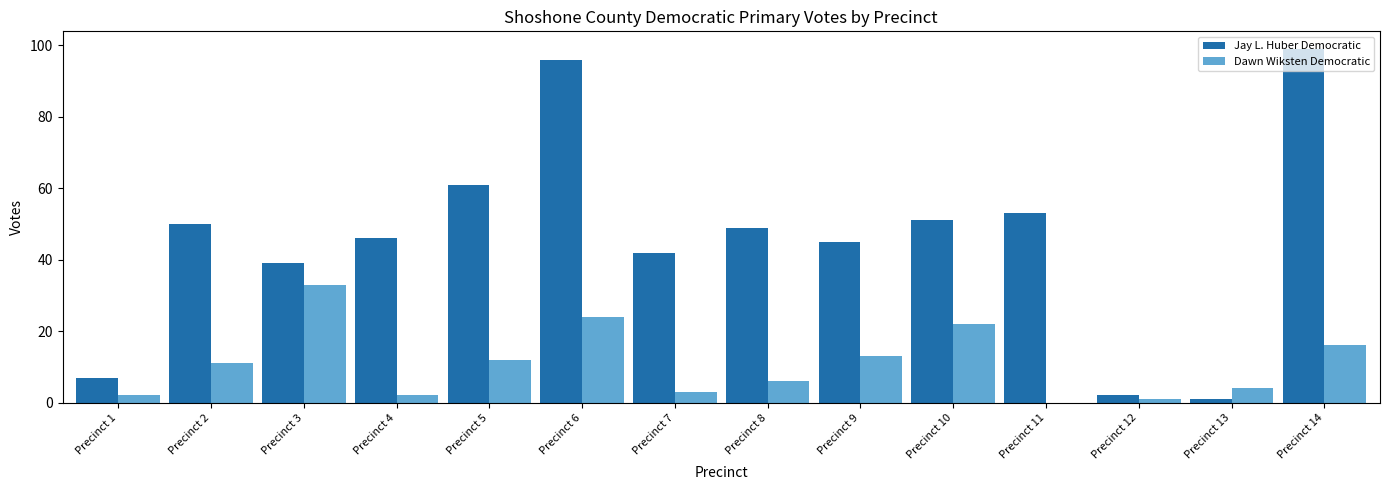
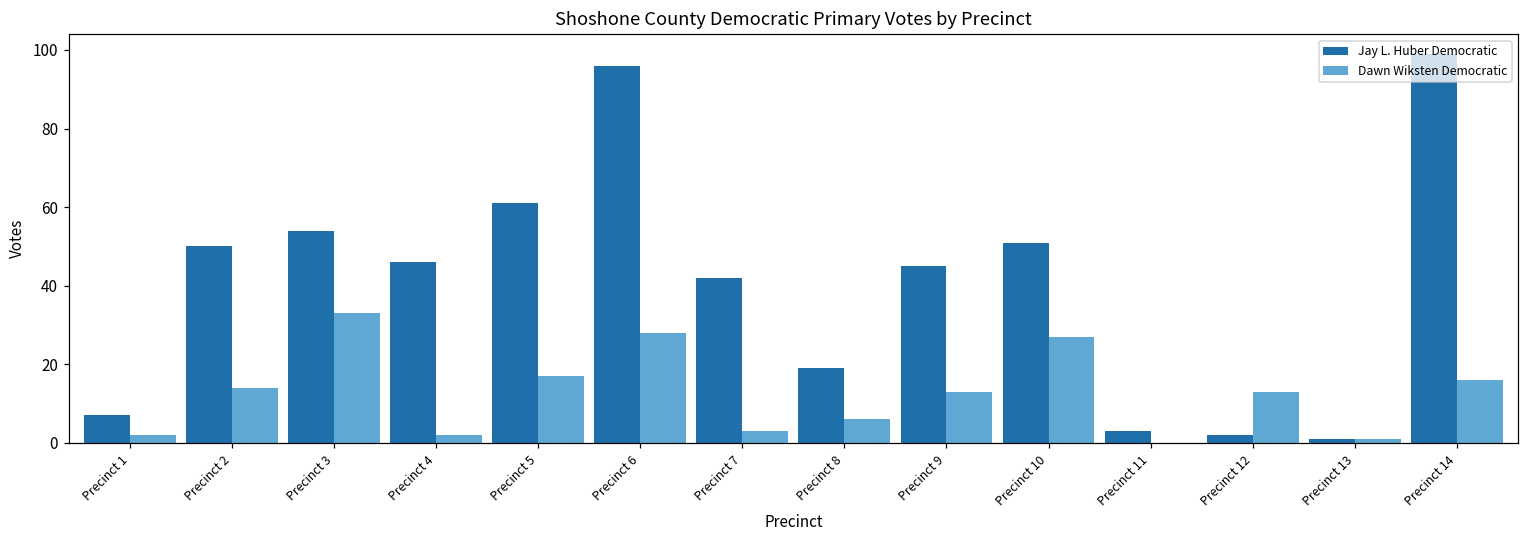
Dawn Wiksten Democratic, Precinct 2: 11 -> 14
Jay L. Huber Democratic, Precinct 3: 39 -> 54
Dawn Wiksten Democratic, Precinct 5: 12 -> 17
Dawn Wiksten Democratic, Precinct 6: 24 -> 28
Jay L. Huber Democratic, Precinct 8: 49 -> 19
Dawn Wiksten Democratic, Precinct 10: 22 -> 27
Jay L. Huber Democratic, Precinct 11: 53 -> 3
Dawn Wiksten Democratic, Precinct 12: 1 -> 13
Dawn Wiksten Democratic, Precinct 13: 4 -> 1
